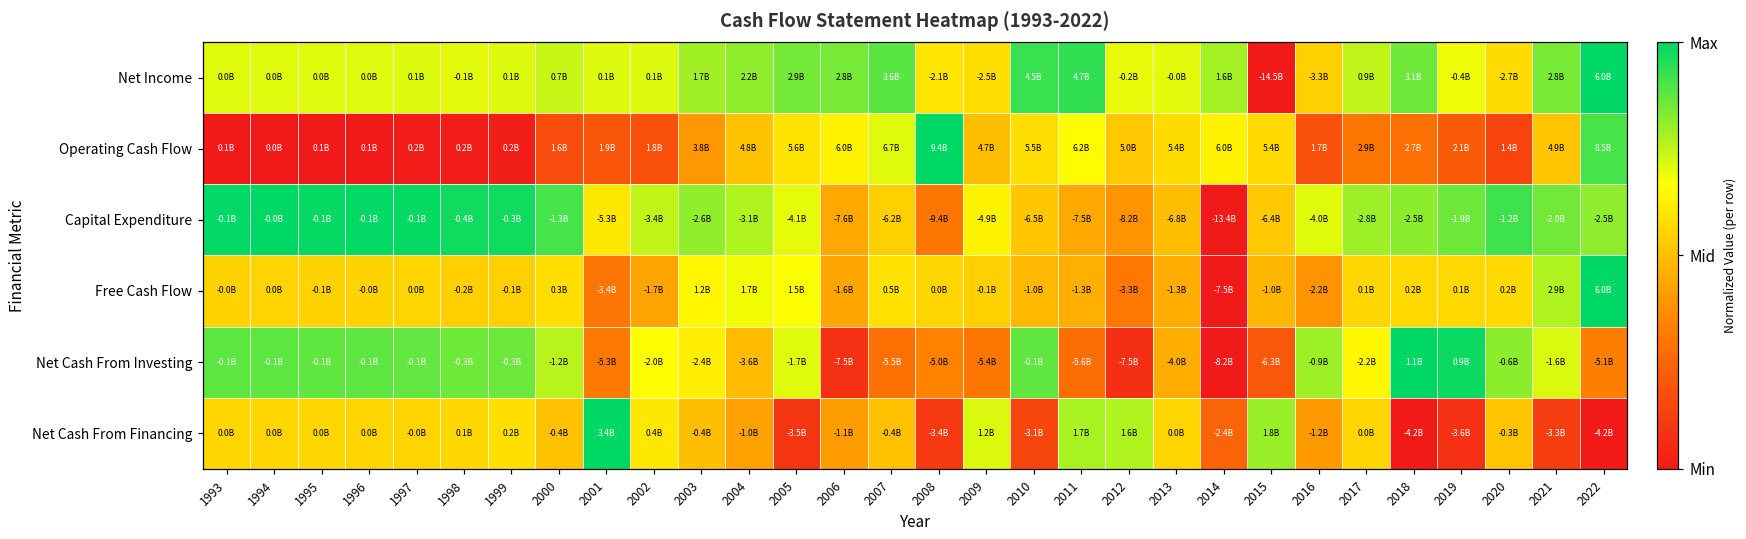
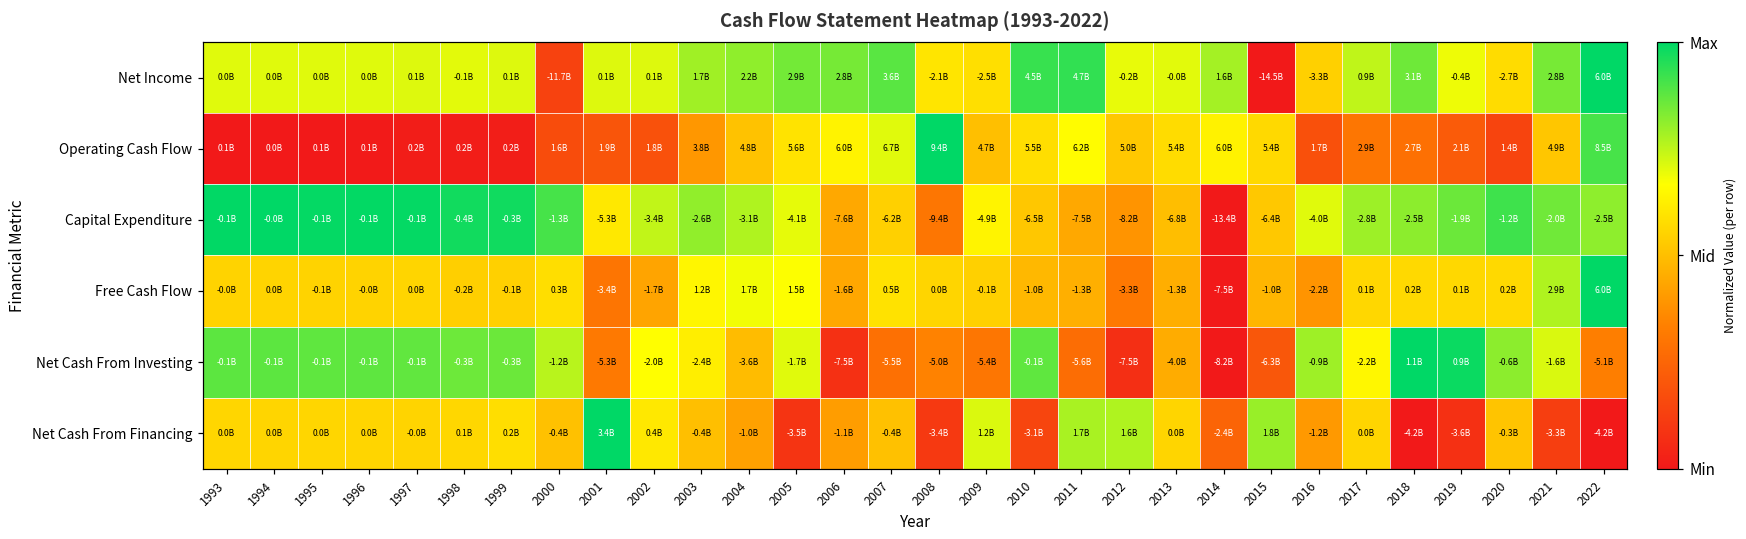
Net Income, 2000: 0.7B -> -11.7B
